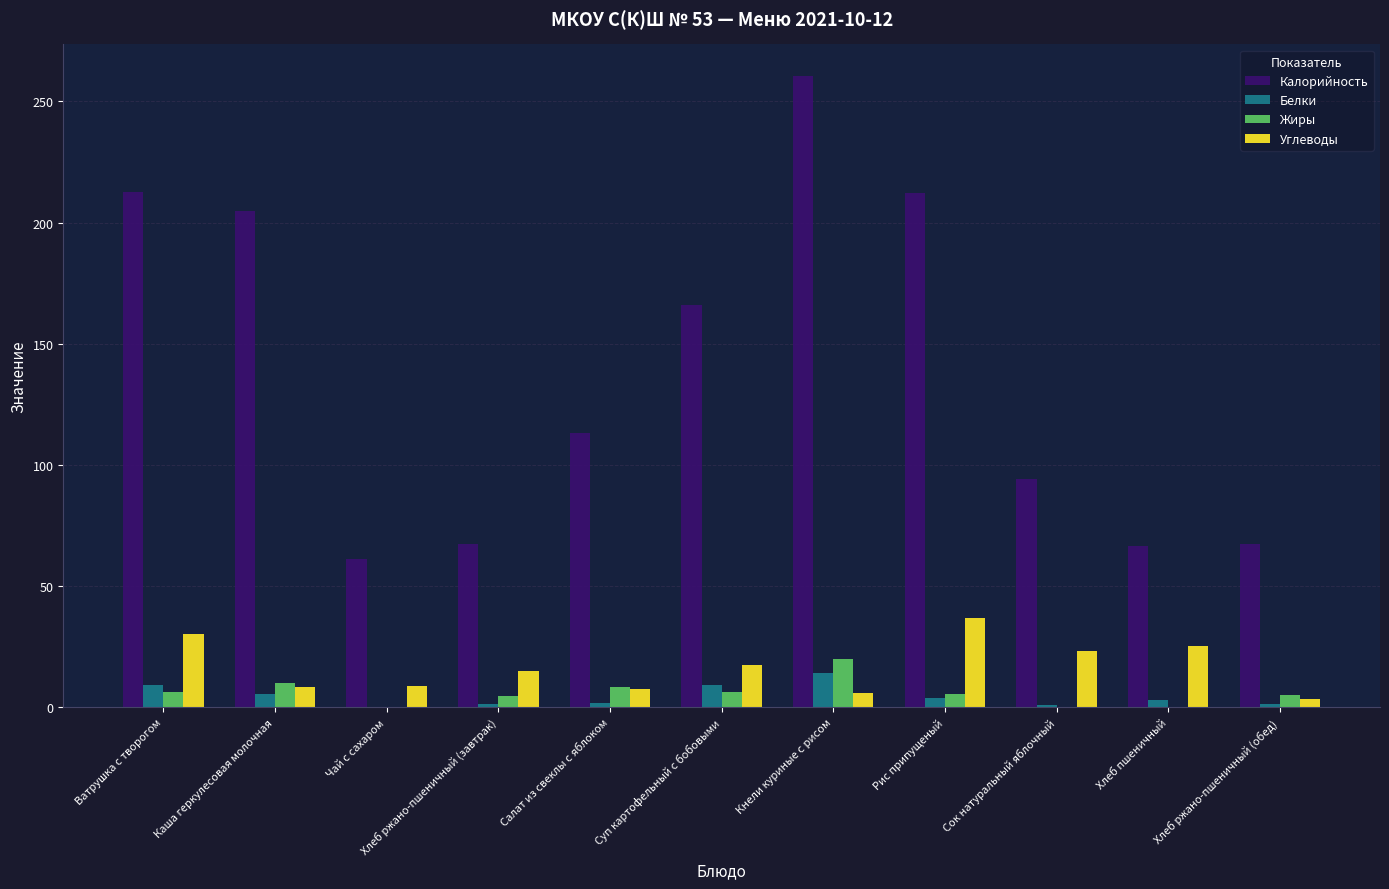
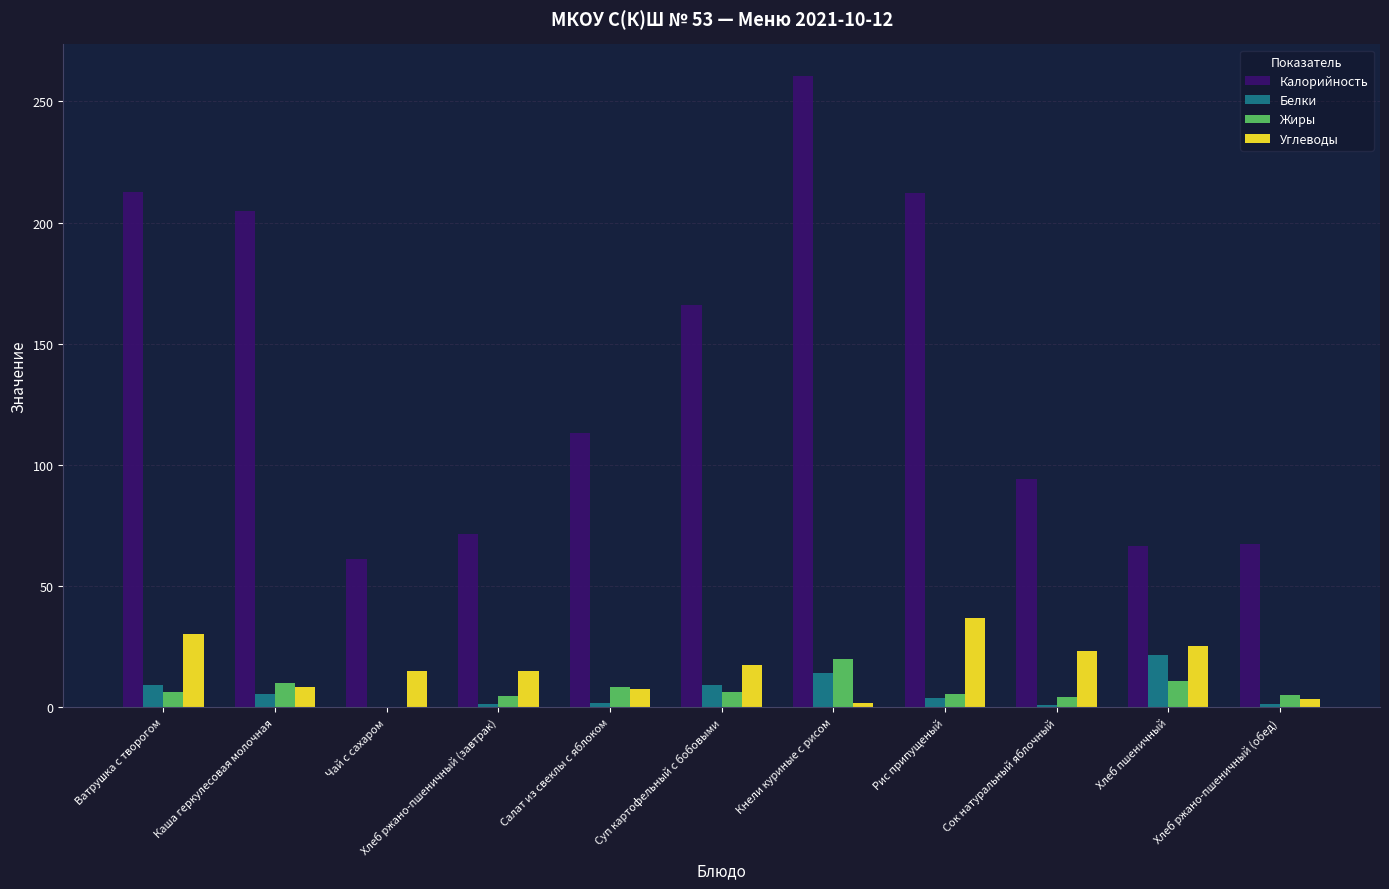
Углеводы, Чай с сахаром: 9 -> 15
Калорийность, Хлеб ржано-пшеничный (завтрак): 67 -> 71
Углеводы, Кнели куриные с рисом: 6 -> 2
Жиры, Сок натуральный яблочный: 0 -> 4
Белки, Хлеб пшеничный: 3 -> 22
Жиры, Хлеб пшеничный: 0 -> 11
